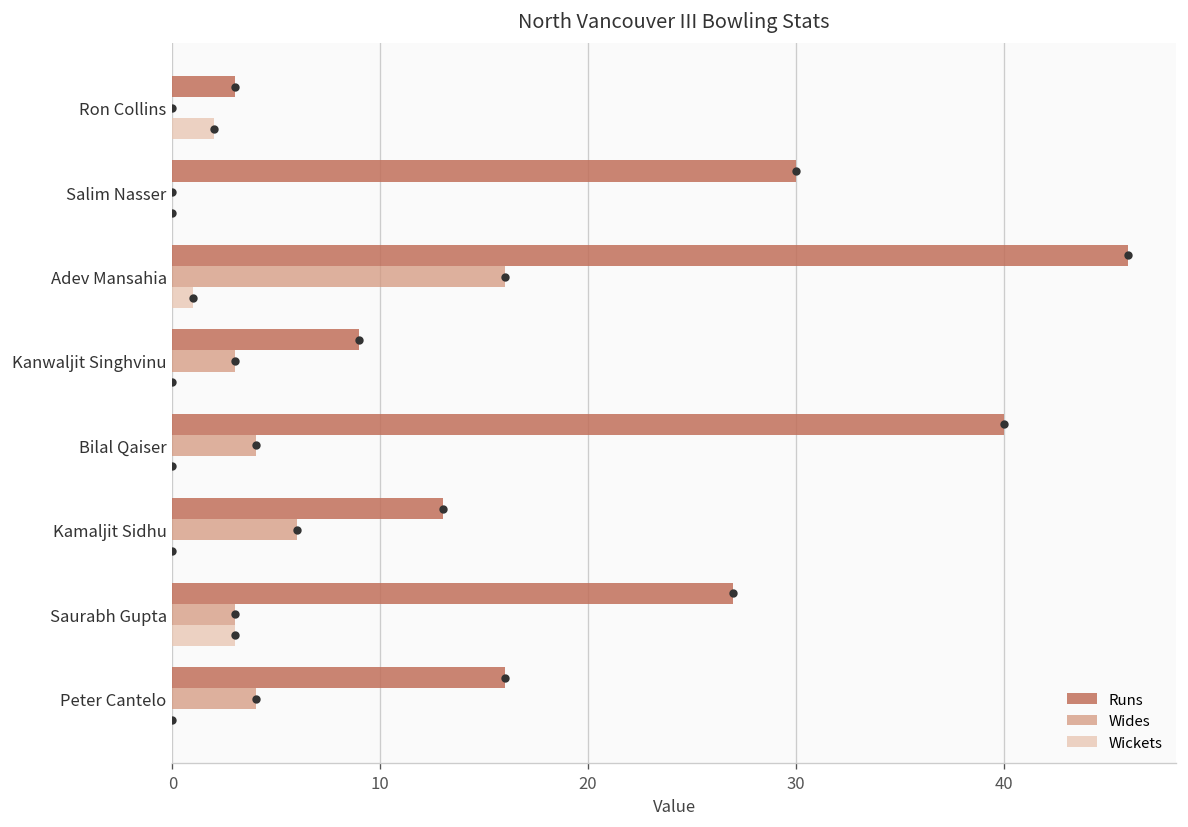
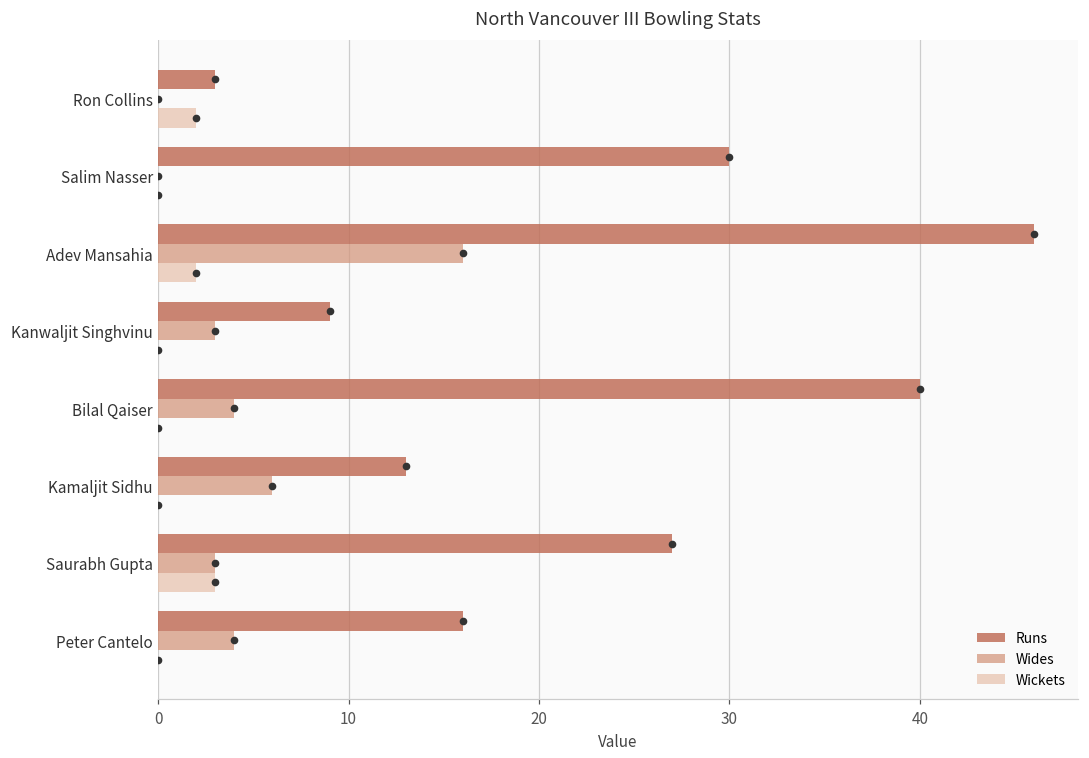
Wickets, Adev Mansahia: 1 -> 2
